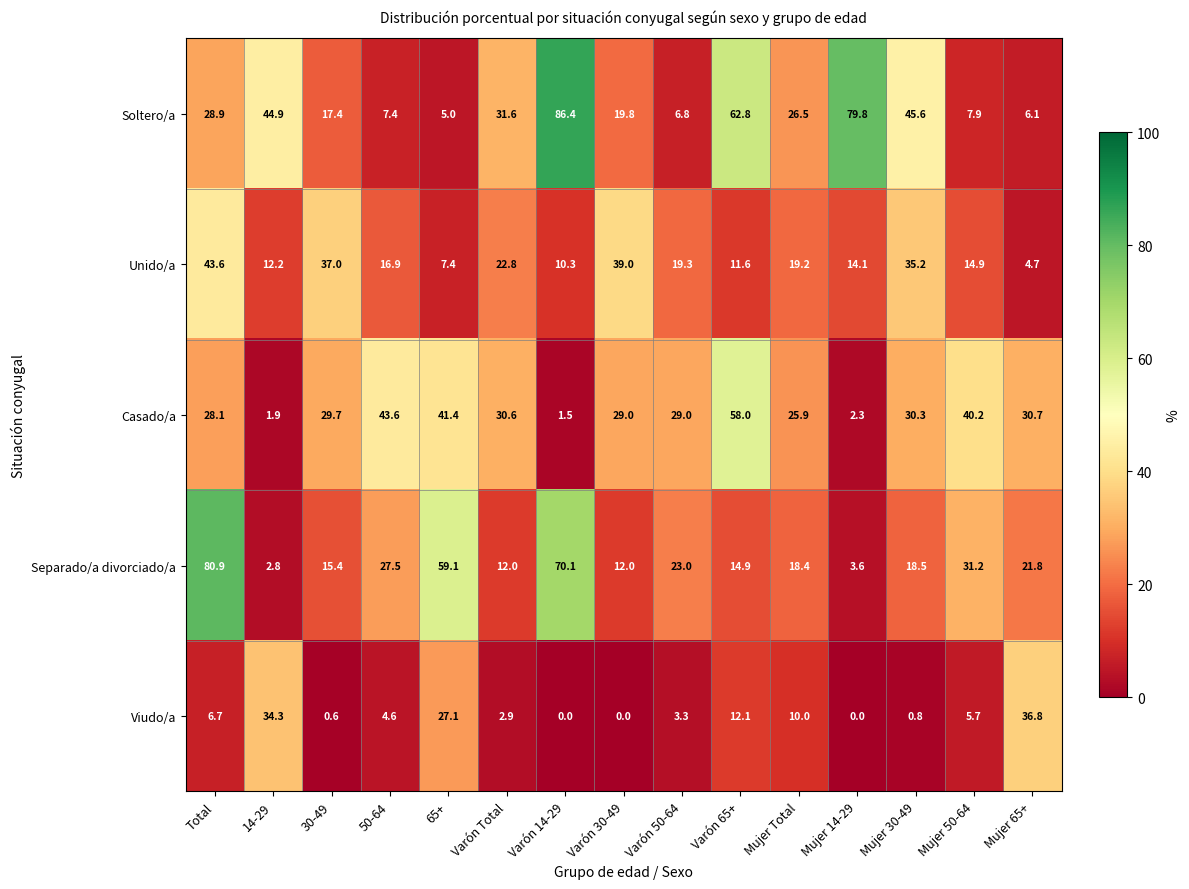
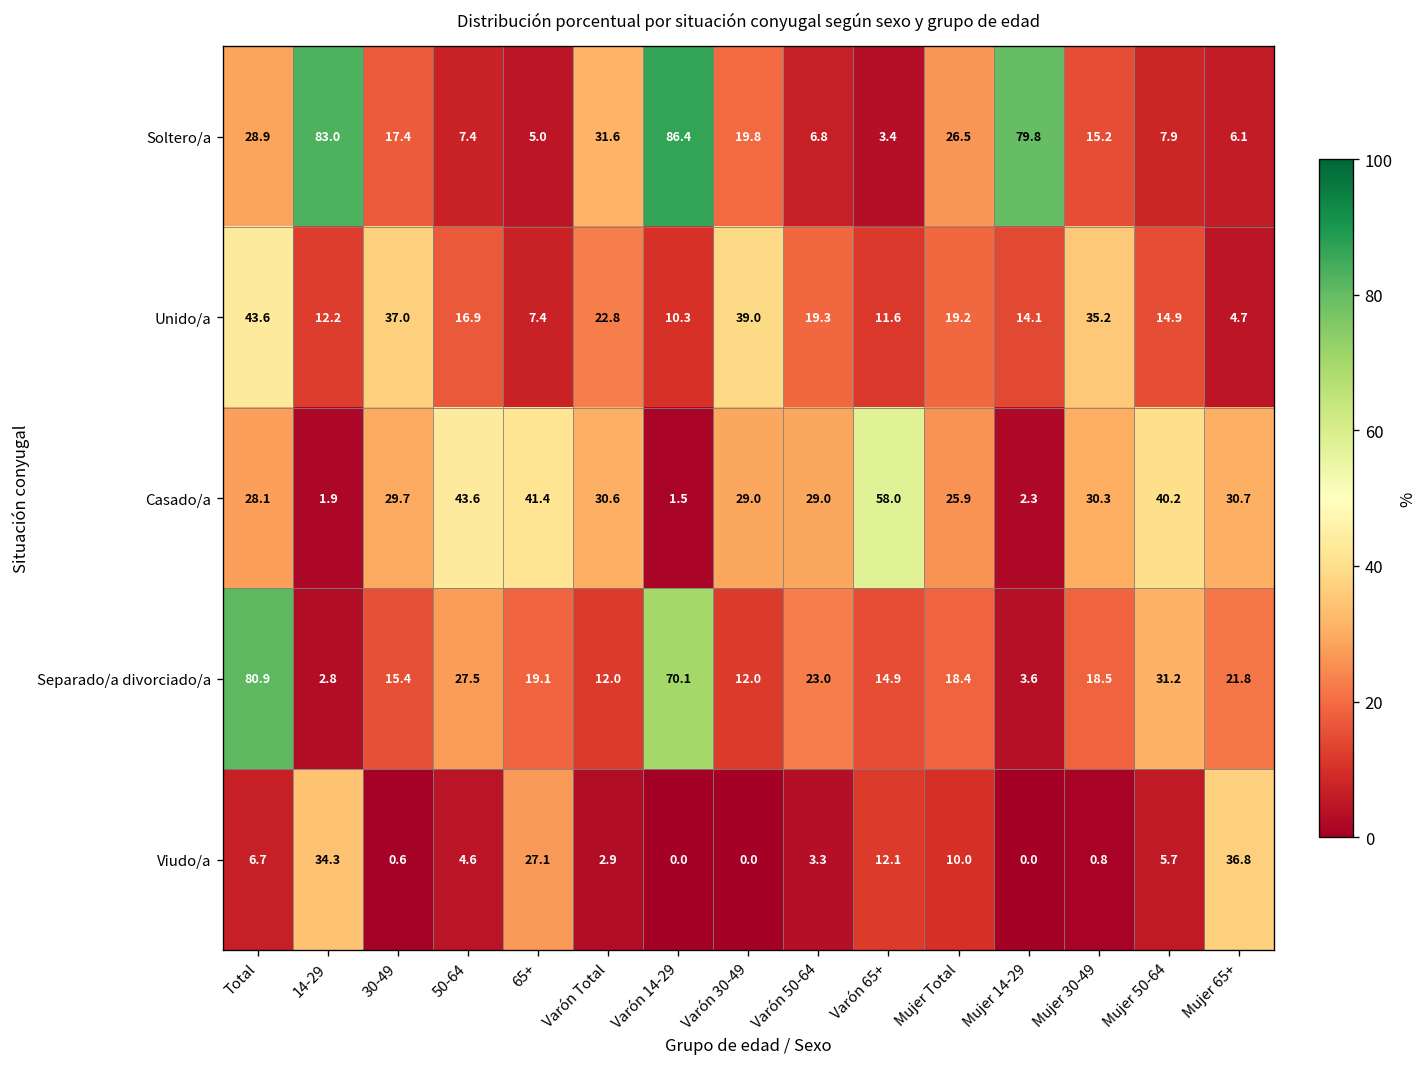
Soltero/a, 14-29: 44.9 -> 83.0
Soltero/a, Varón 65+: 62.8 -> 3.4
Soltero/a, Mujer 30-49: 45.6 -> 15.2
Separado/a divorciado/a, 65+: 59.1 -> 19.1
